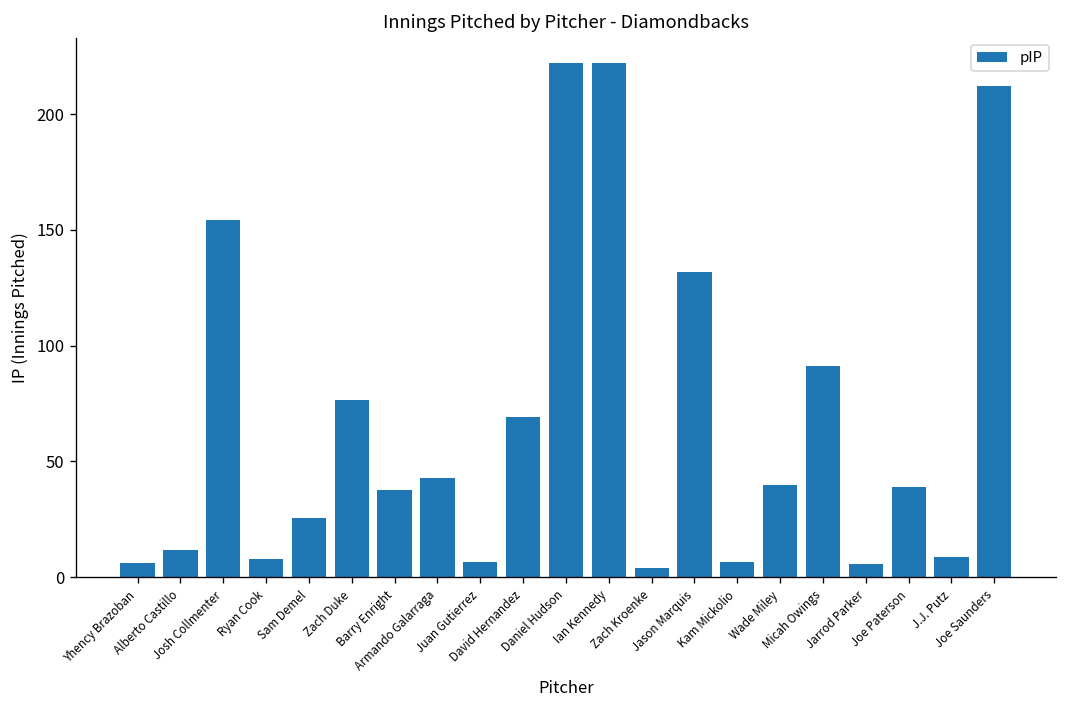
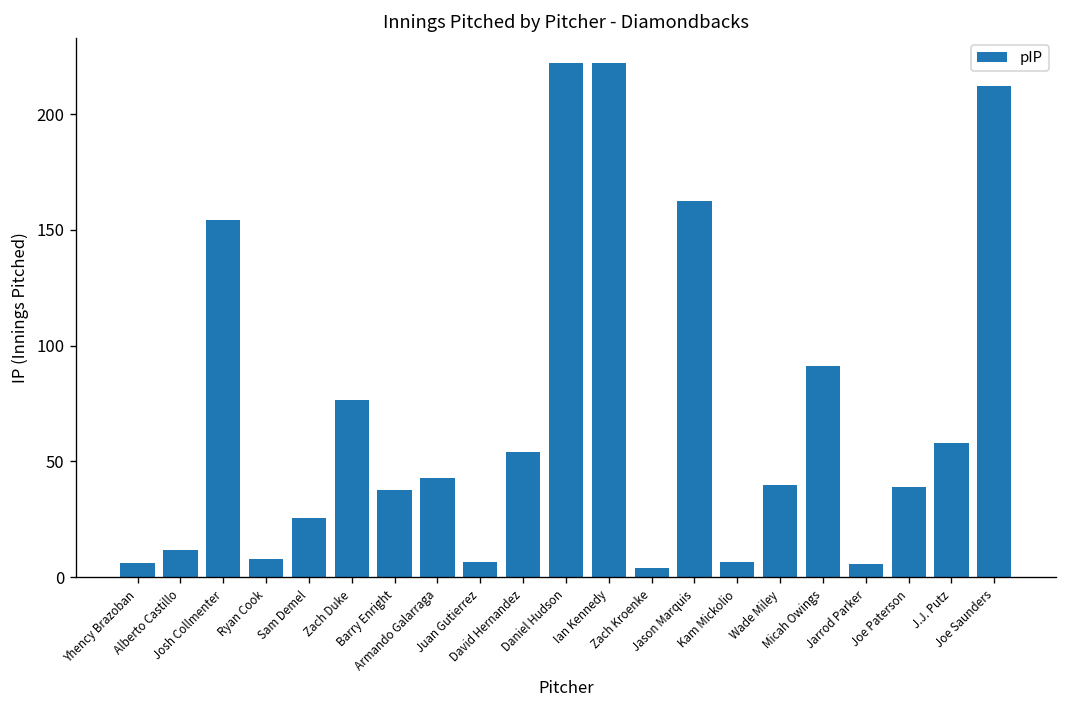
David Hernandez: 69 -> 54
Jason Marquis: 132 -> 162
J.J. Putz: 9 -> 58
